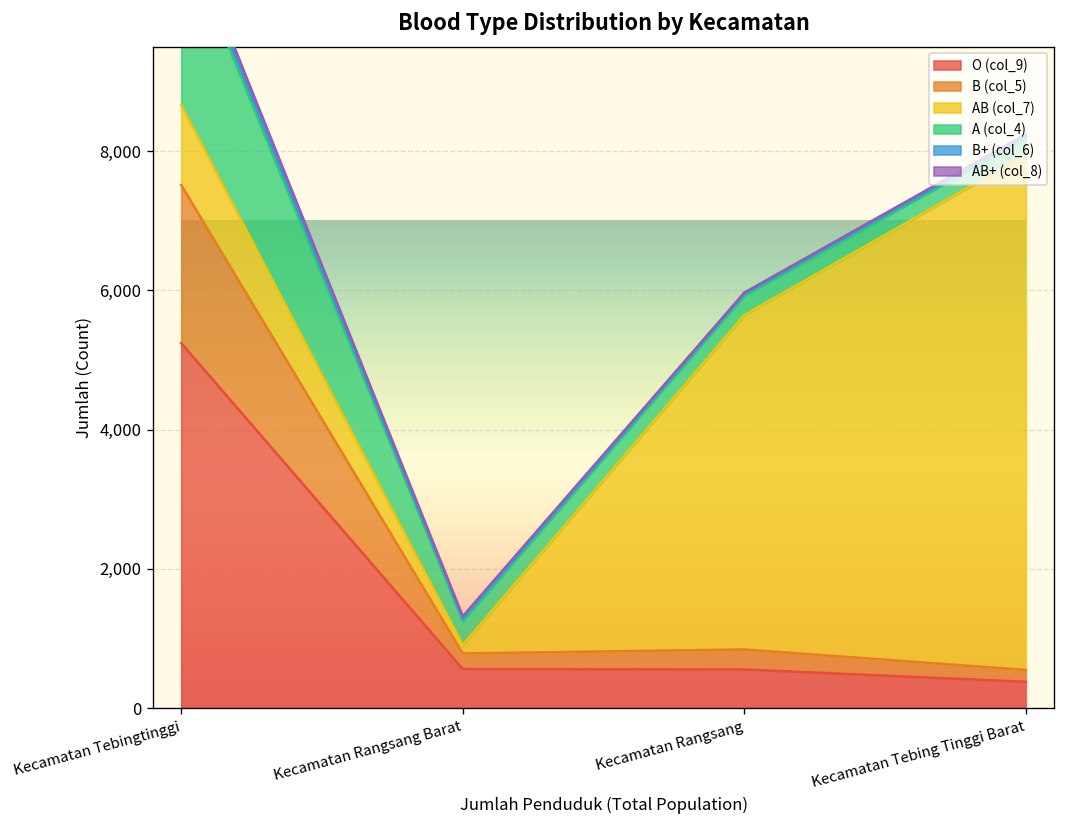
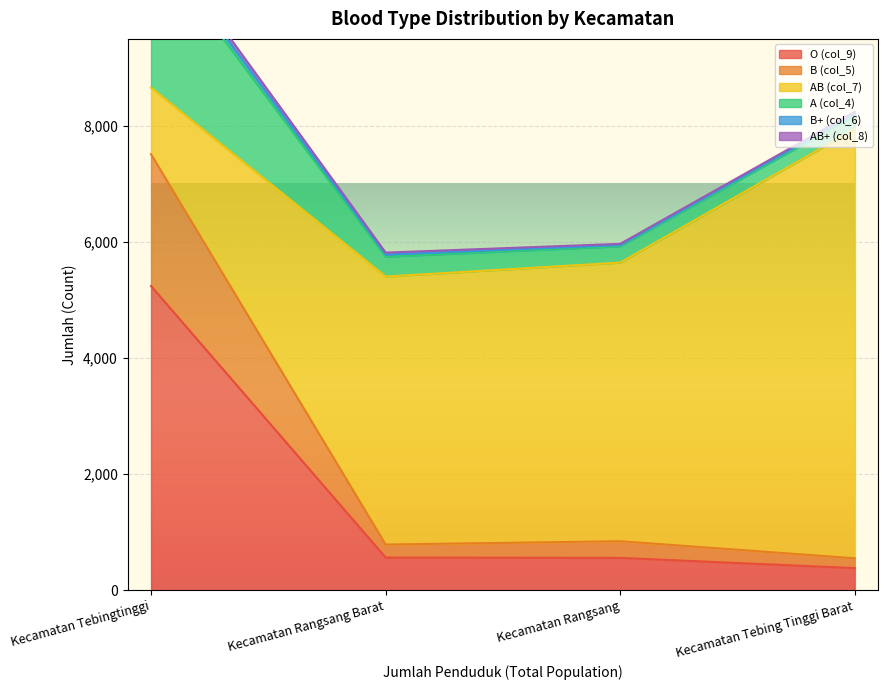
AB (col_7), Kecamatan Rangsang Barat: 100 -> 4,600
